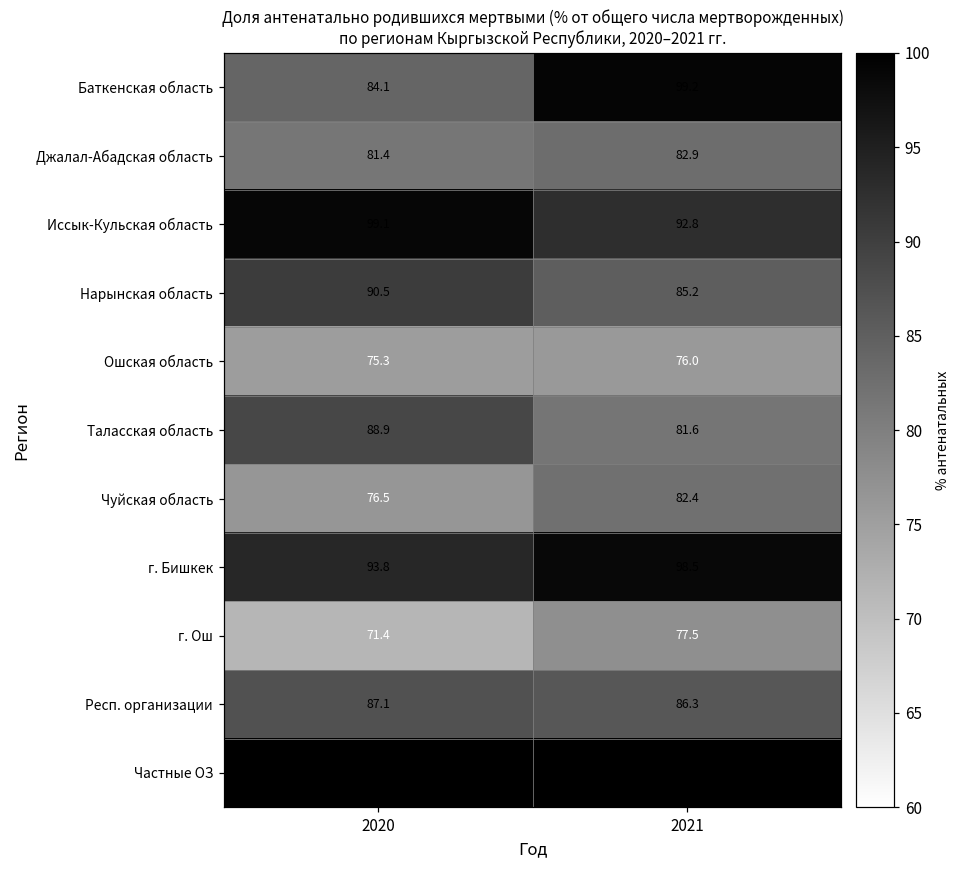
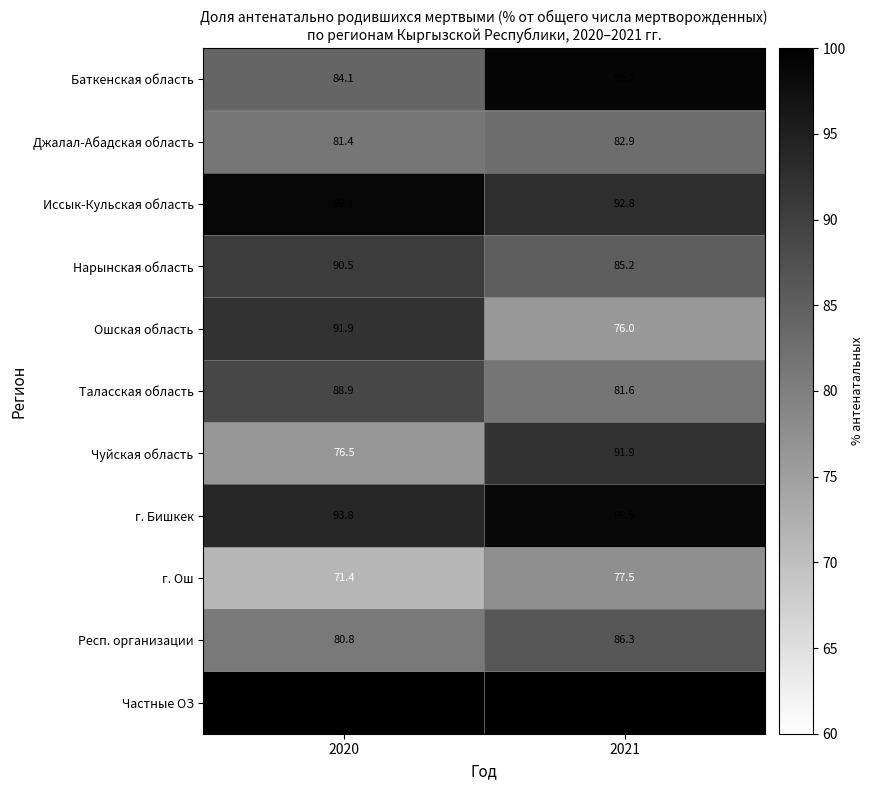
Ошская область, 2020: 75.3 -> 91.9
Чуйская область, 2021: 82.4 -> 91.9
Респ. организации, 2020: 87.1 -> 80.8
